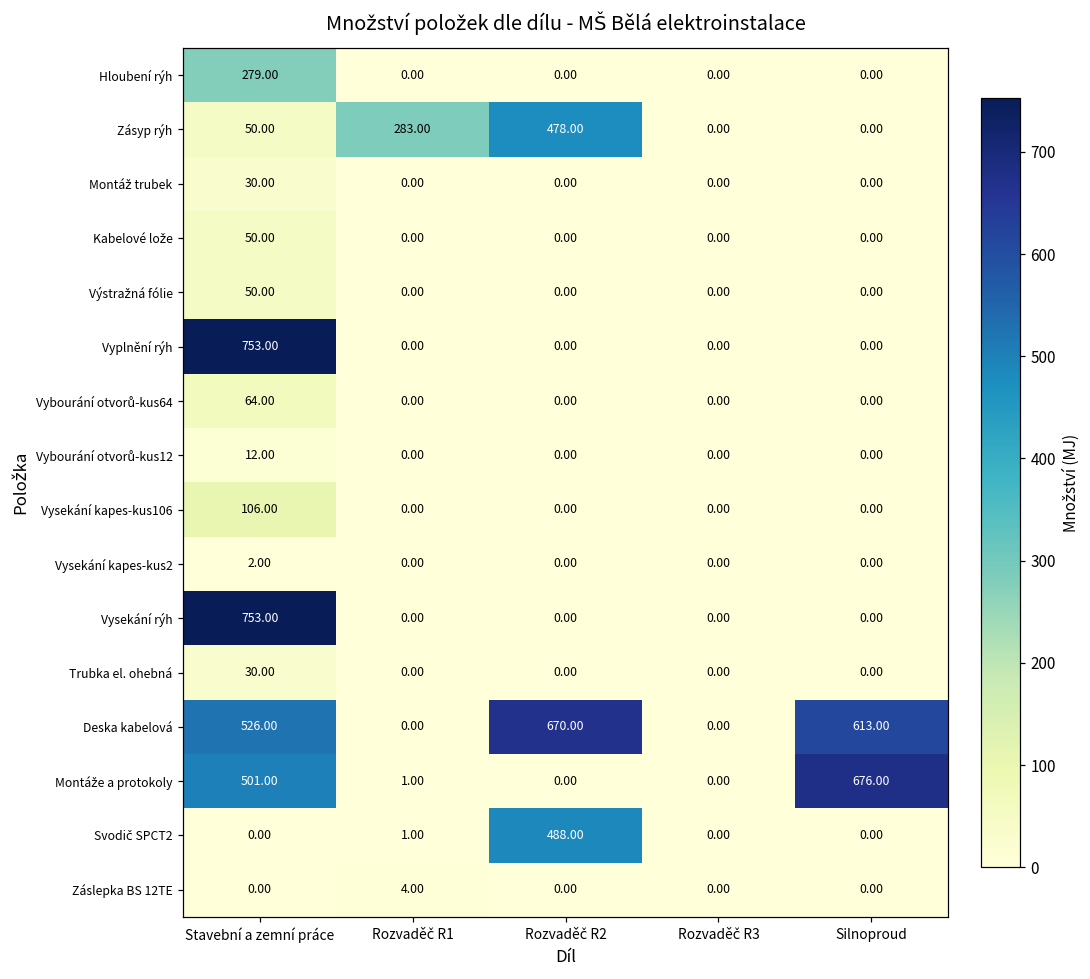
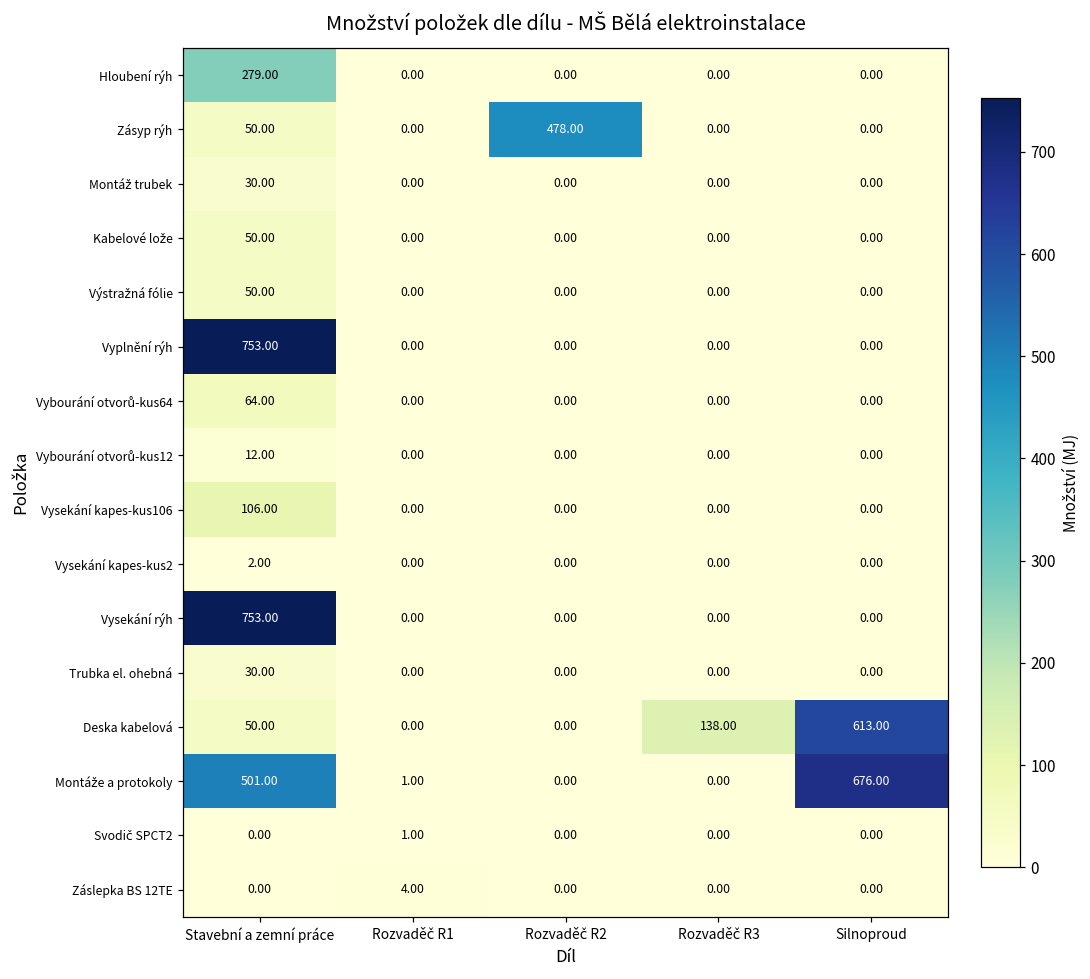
Zásyp rýh, Rozvaděč R1: 283.00 -> 0.00
Deska kabelová, Stavební a zemní práce: 526.00 -> 50.00
Deska kabelová, Rozvaděč R2: 670.00 -> 0.00
Deska kabelová, Rozvaděč R3: 0.00 -> 138.00
Svodič SPCT2, Rozvaděč R2: 488.00 -> 0.00
